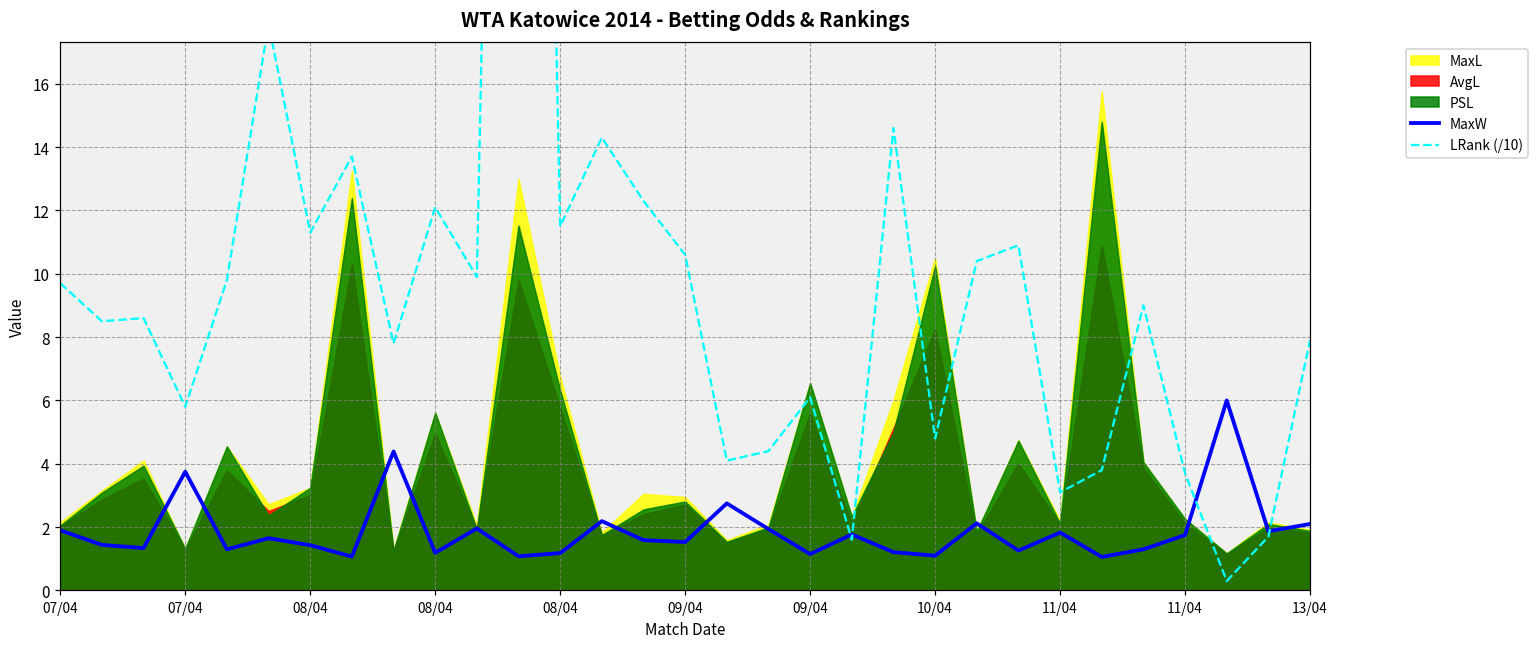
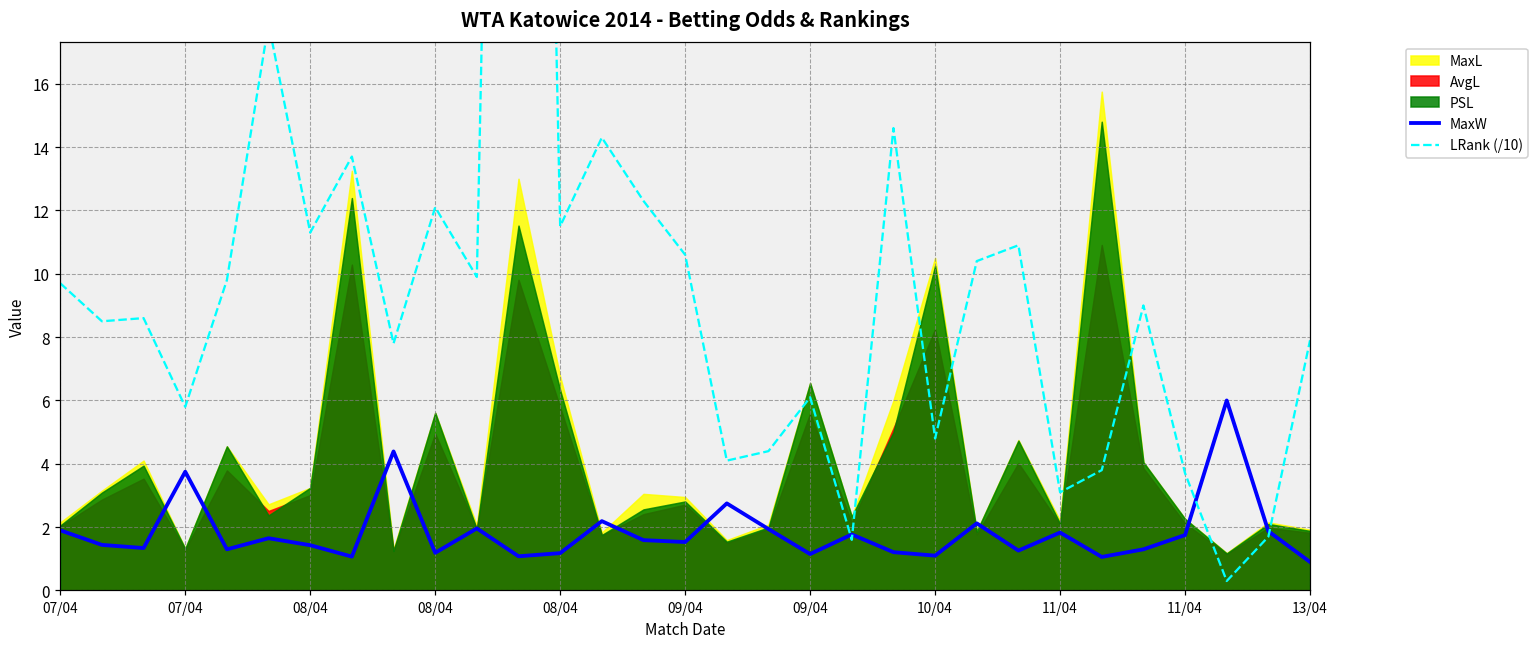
MaxW, 13/04: 2.1 -> 0.9
